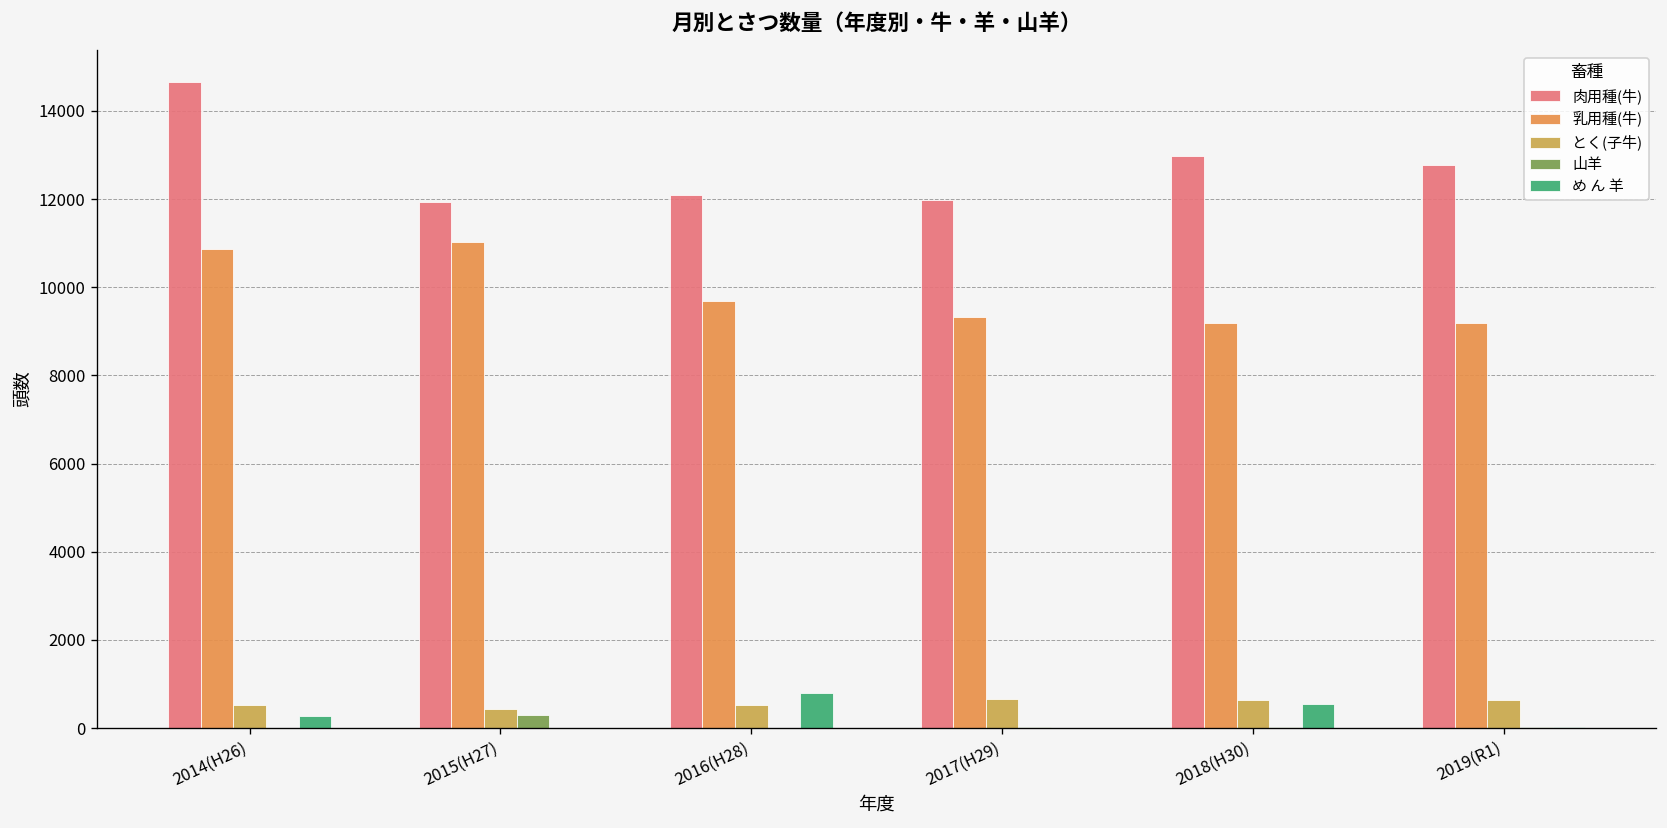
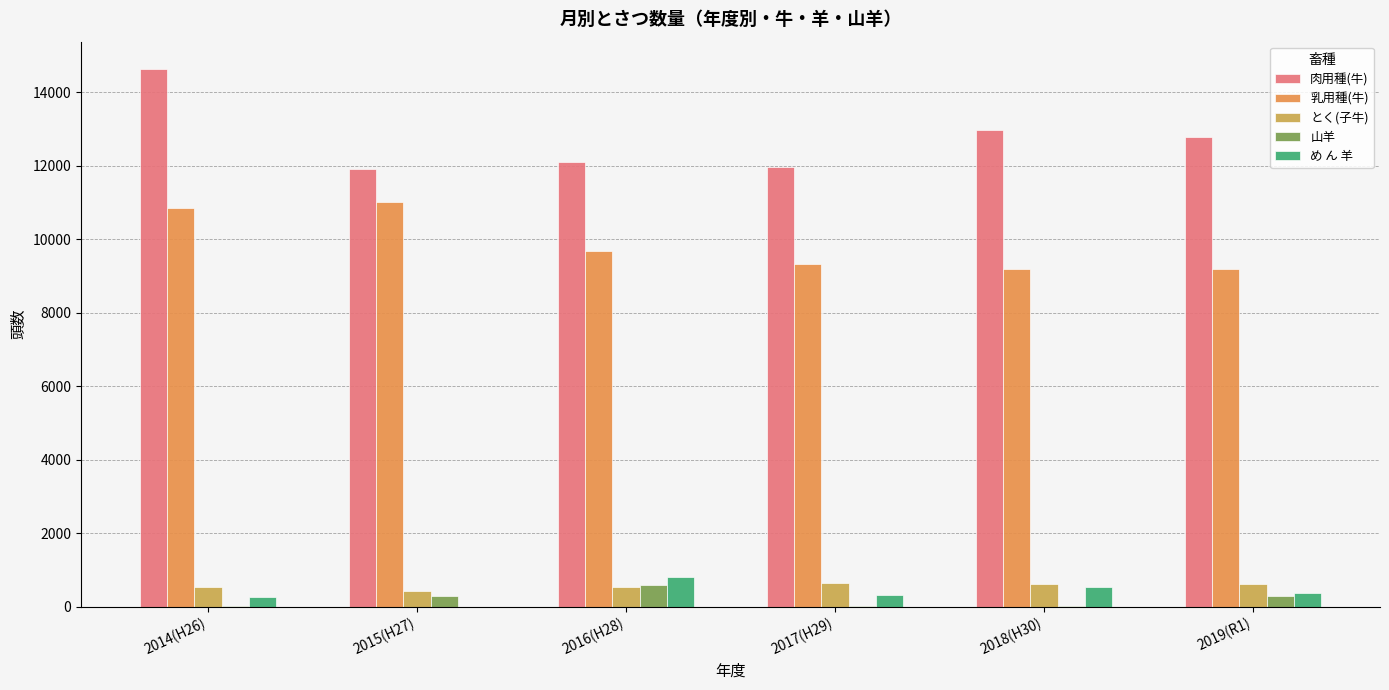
山羊, 2016(H28): 0 -> 600
め ん 羊, 2017(H29): 0 -> 300
山羊, 2019(R1): 0 -> 300
め ん 羊, 2019(R1): 0 -> 400
